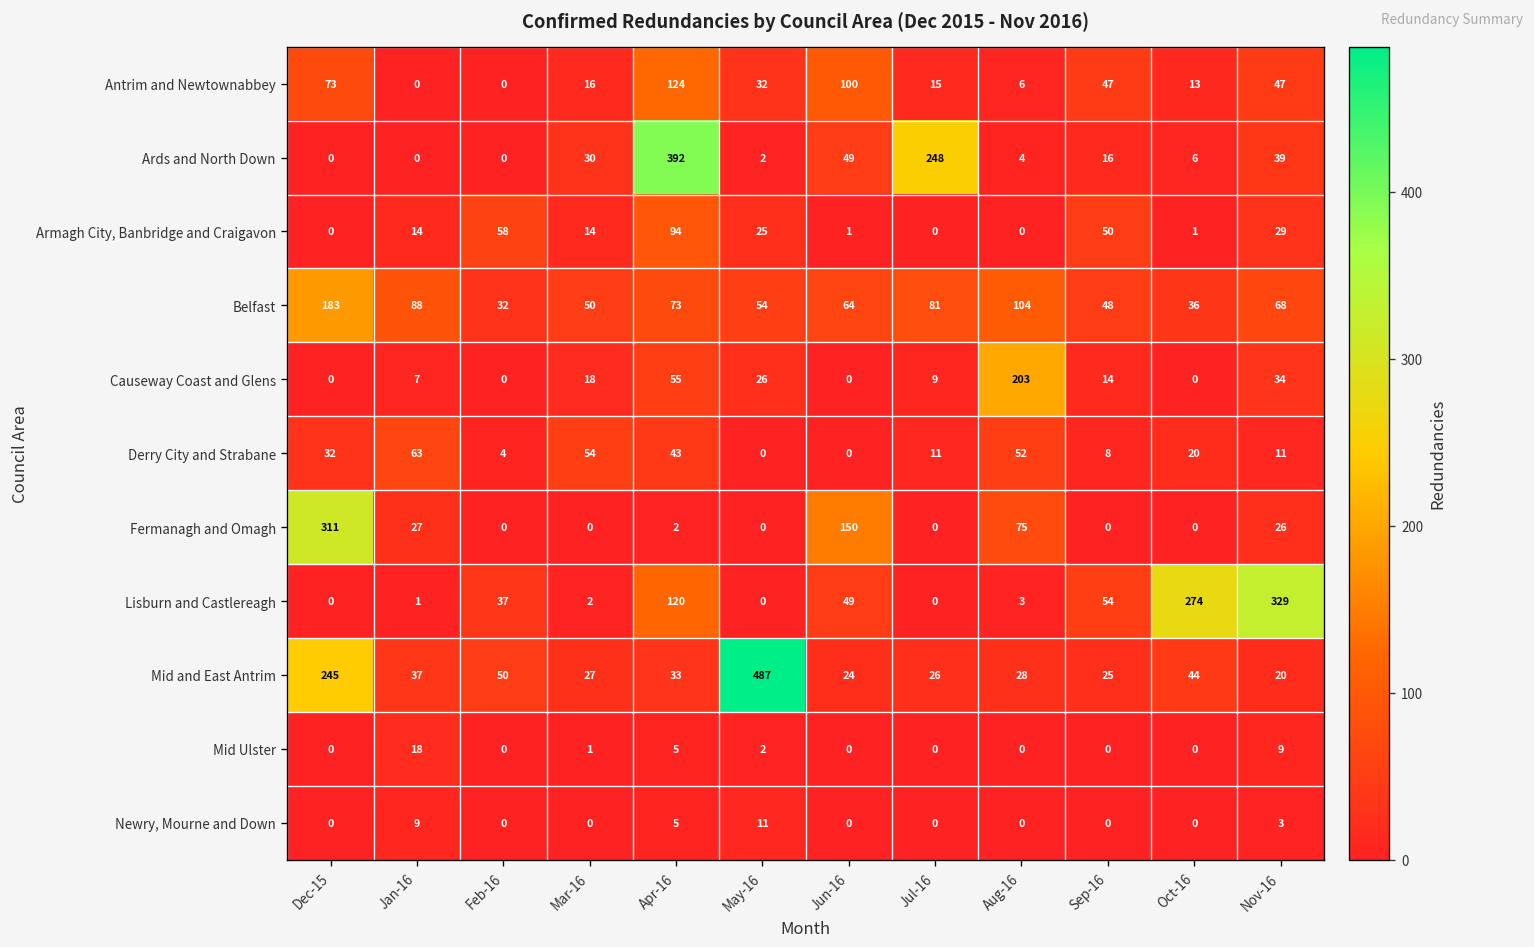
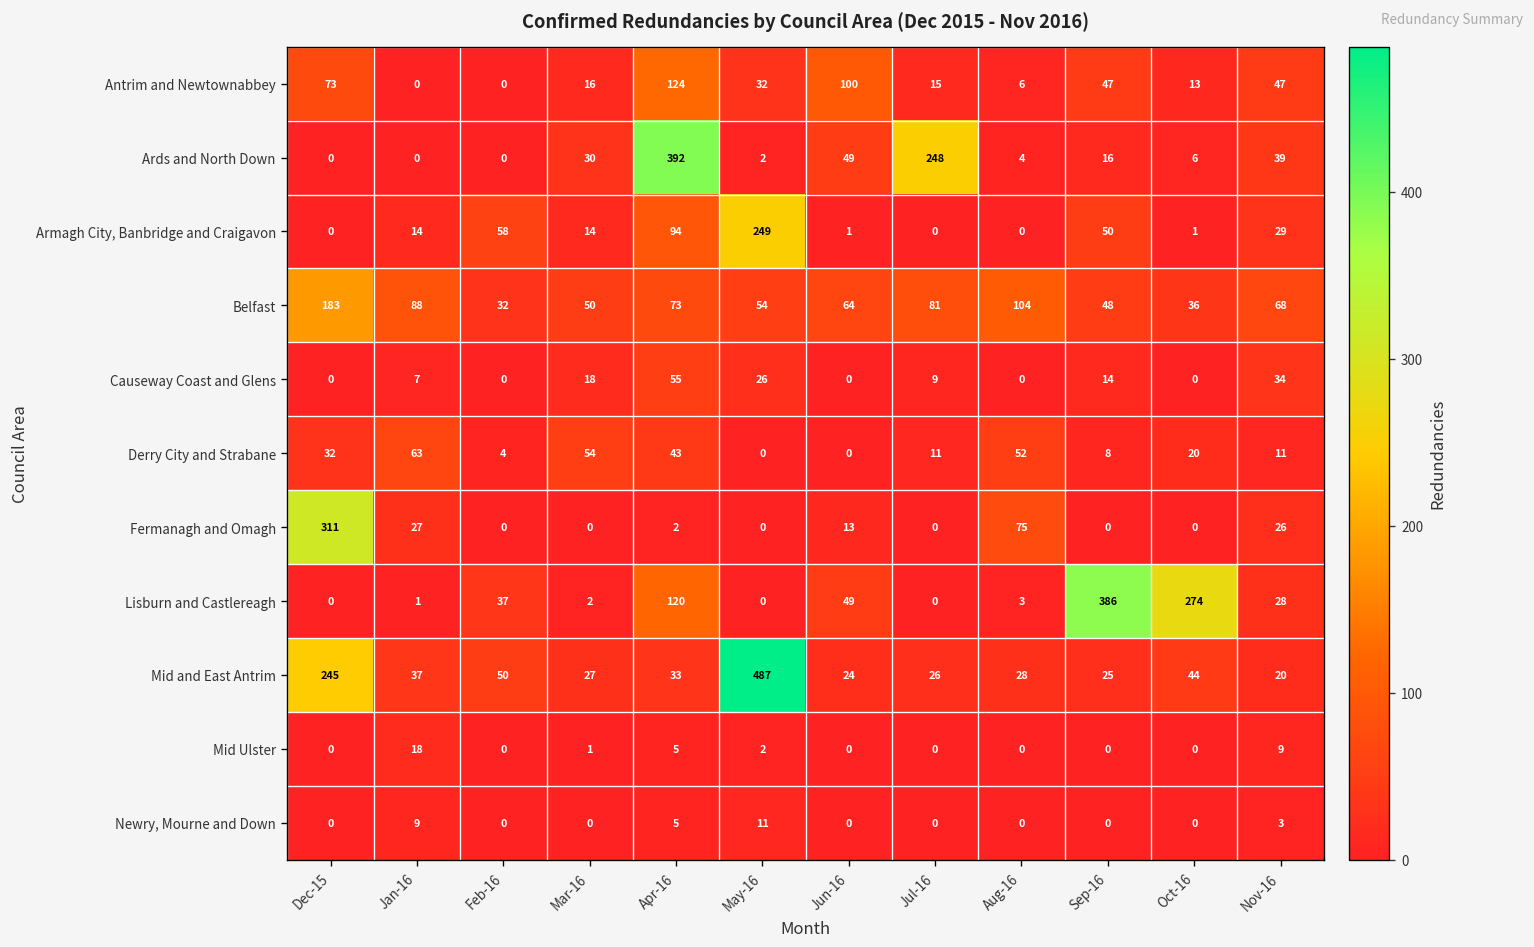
Armagh City, Banbridge and Craigavon, May-16: 25 -> 249
Causeway Coast and Glens, Aug-16: 203 -> 0
Fermanagh and Omagh, Jun-16: 150 -> 13
Lisburn and Castlereagh, Sep-16: 54 -> 386
Lisburn and Castlereagh, Nov-16: 329 -> 28
